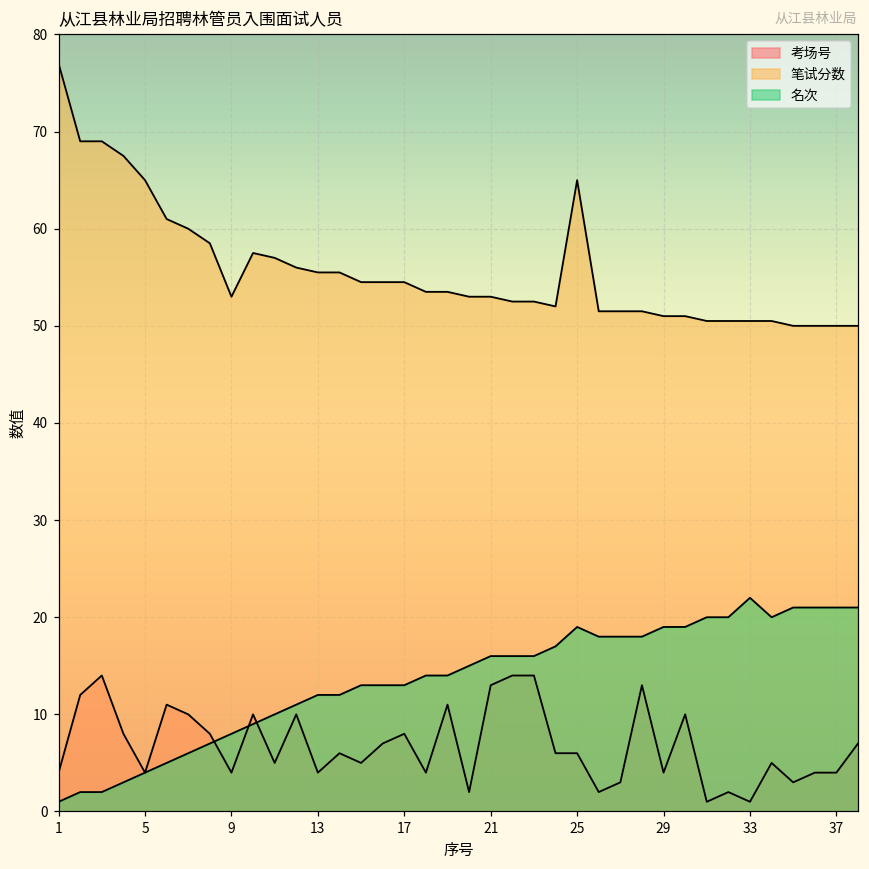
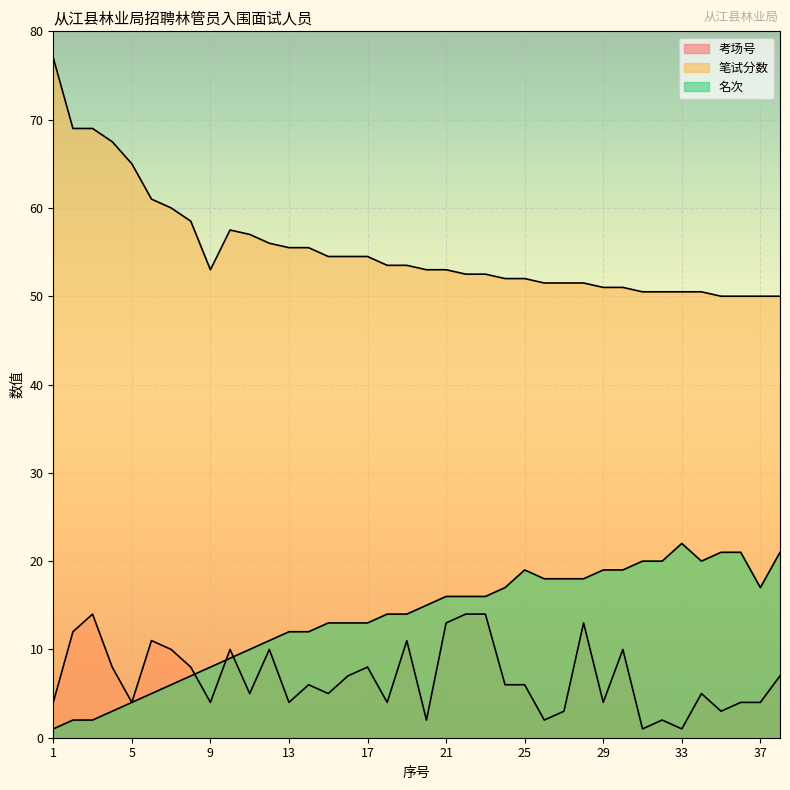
笔试分数, 25: 65 -> 52
名次, 37: 21 -> 17
